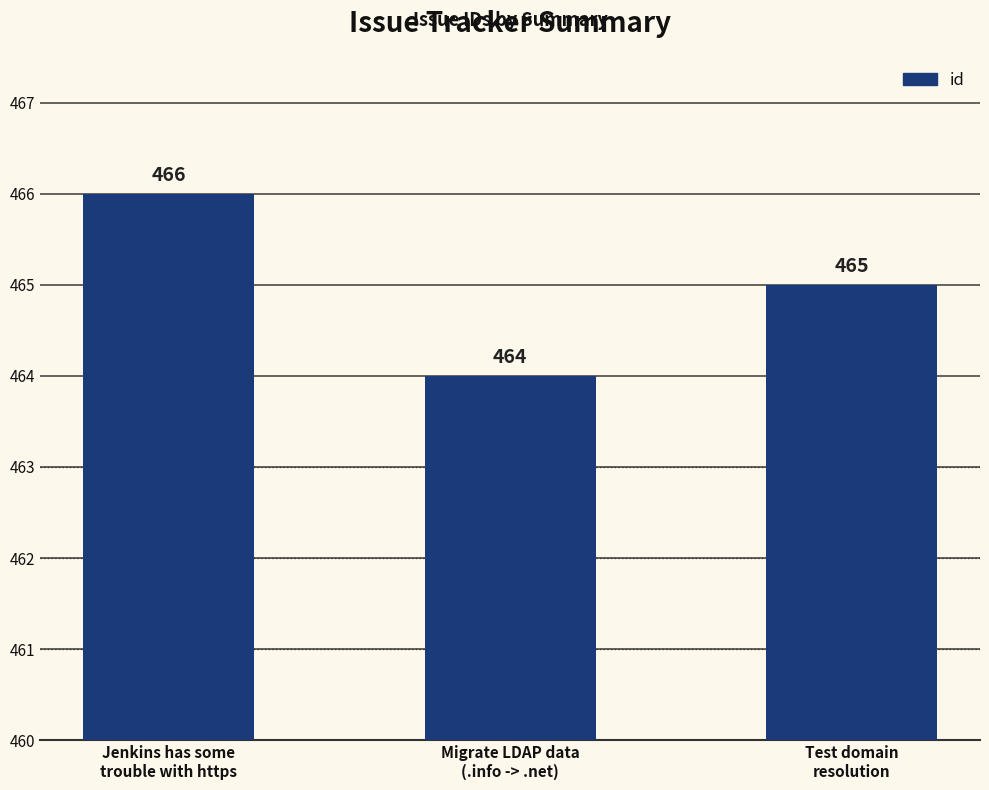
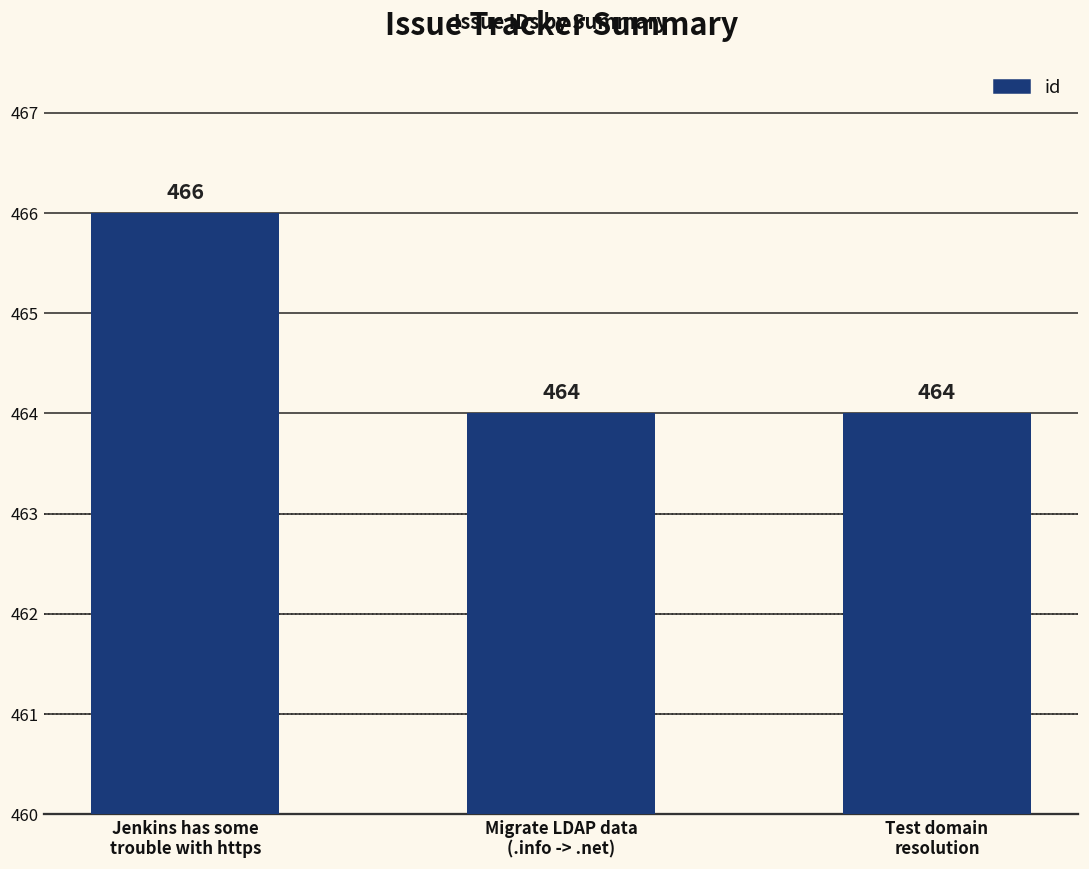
Test domain resolution: 465 -> 464
